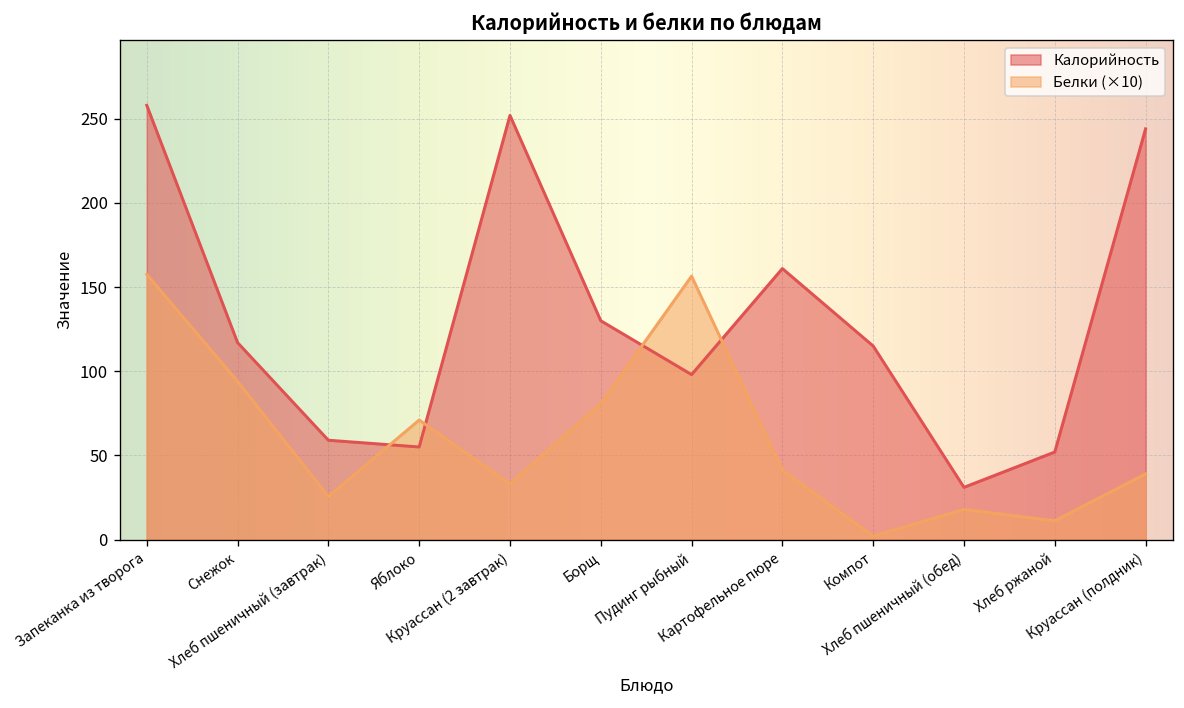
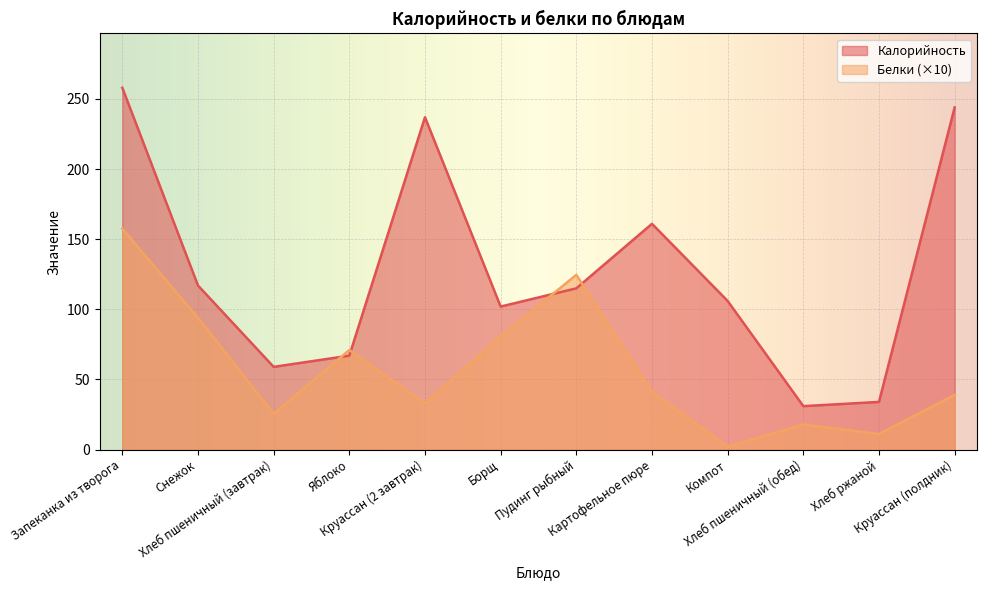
Калорийность, Яблоко: 55 -> 67
Калорийность, Круассан (2 завтрак): 252 -> 237
Калорийность, Борщ: 130 -> 102
Калорийность, Пудинг рыбный: 98 -> 115
Белки (×10), Пудинг рыбный: 157 -> 125
Калорийность, Компот: 115 -> 106
Калорийность, Хлеб ржаной: 52 -> 34
